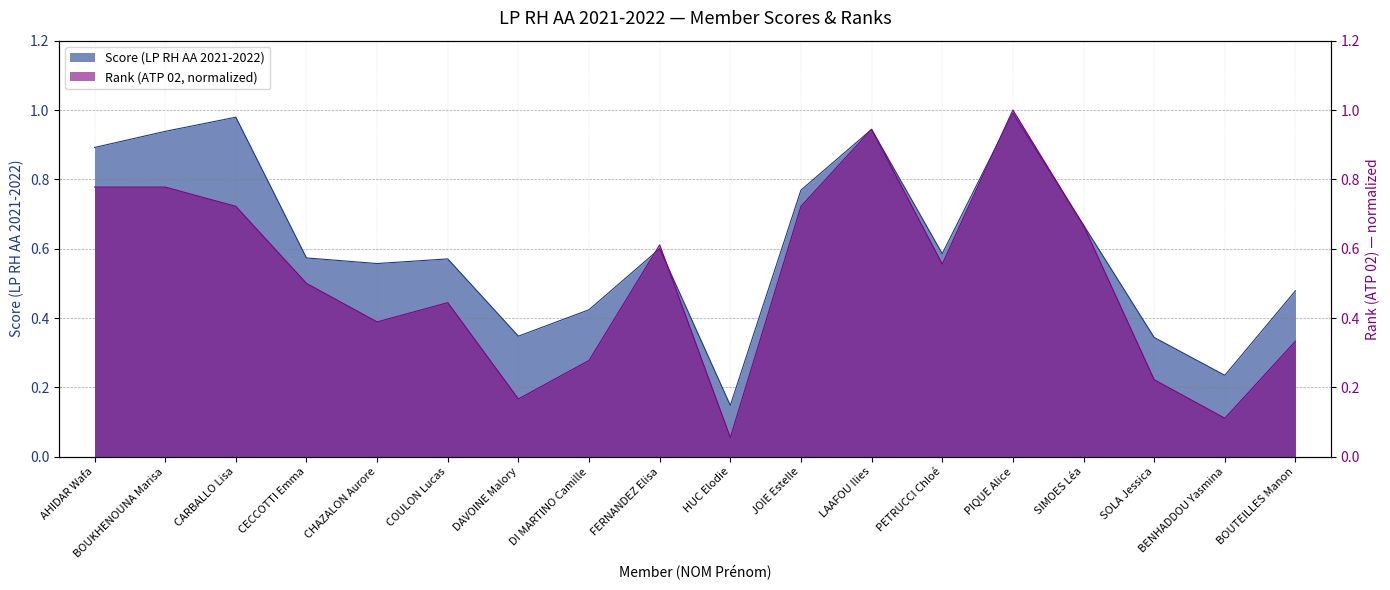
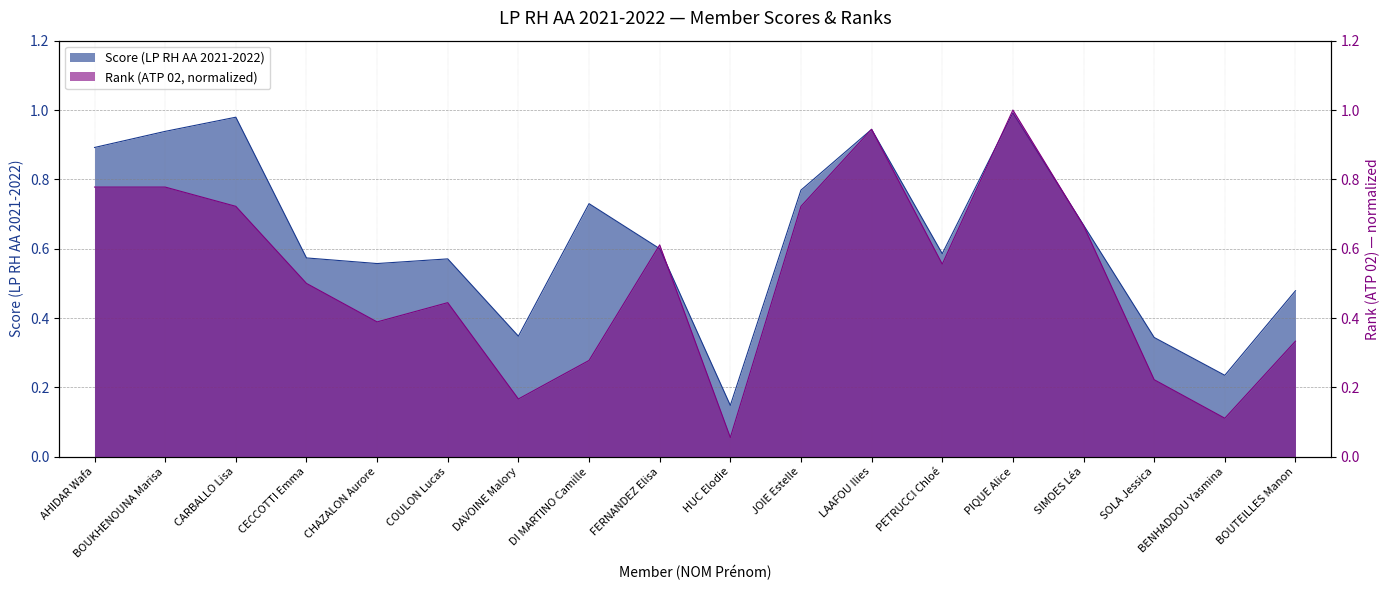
Score (LP RH AA 2021-2022), DI MARTINO Camille: 0.42 -> 0.73
